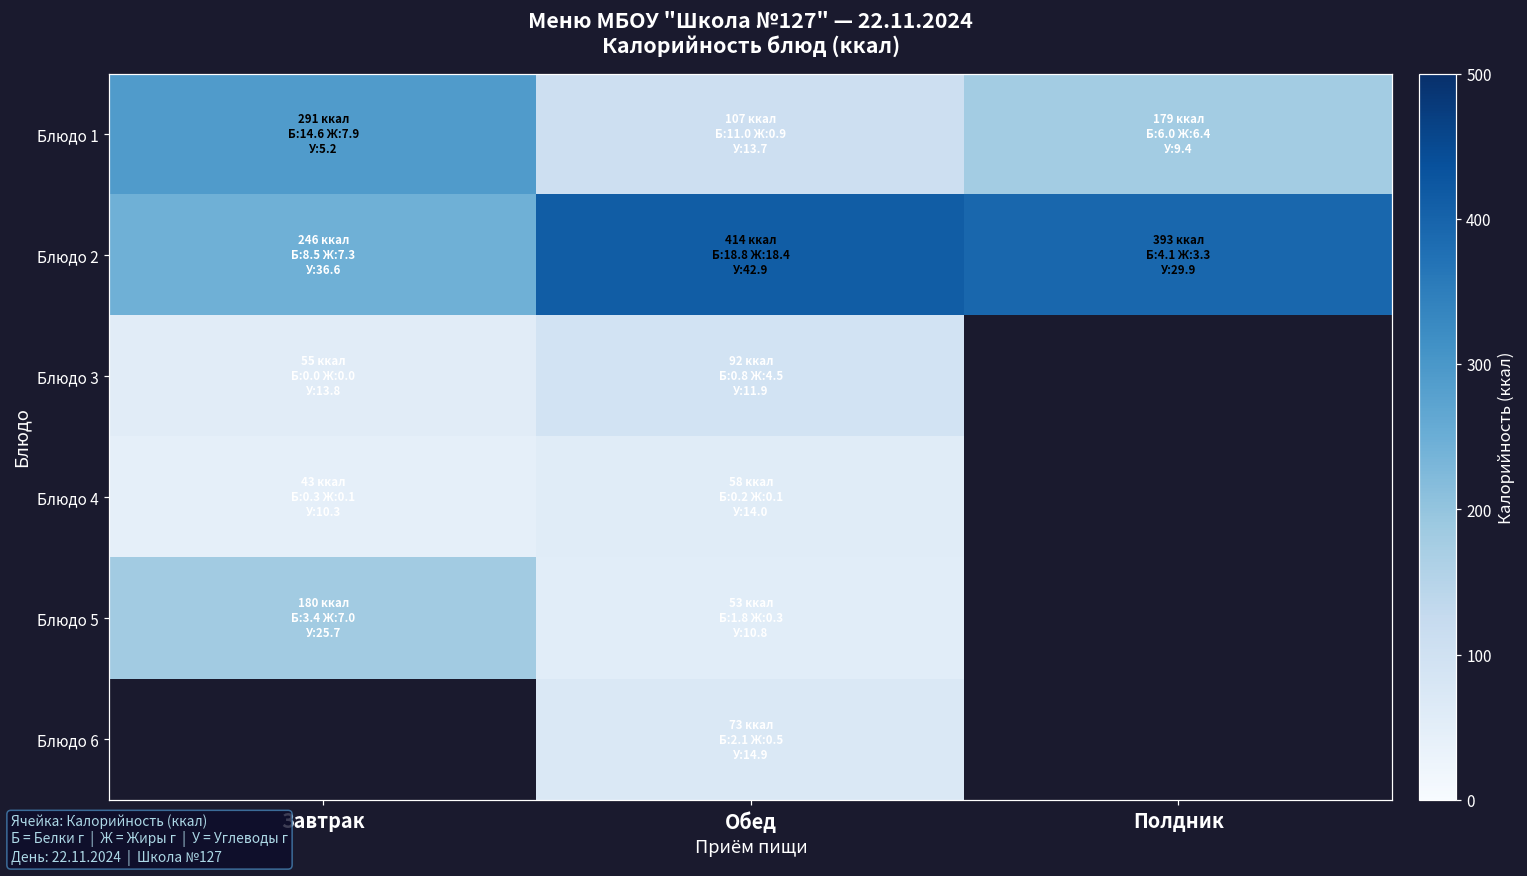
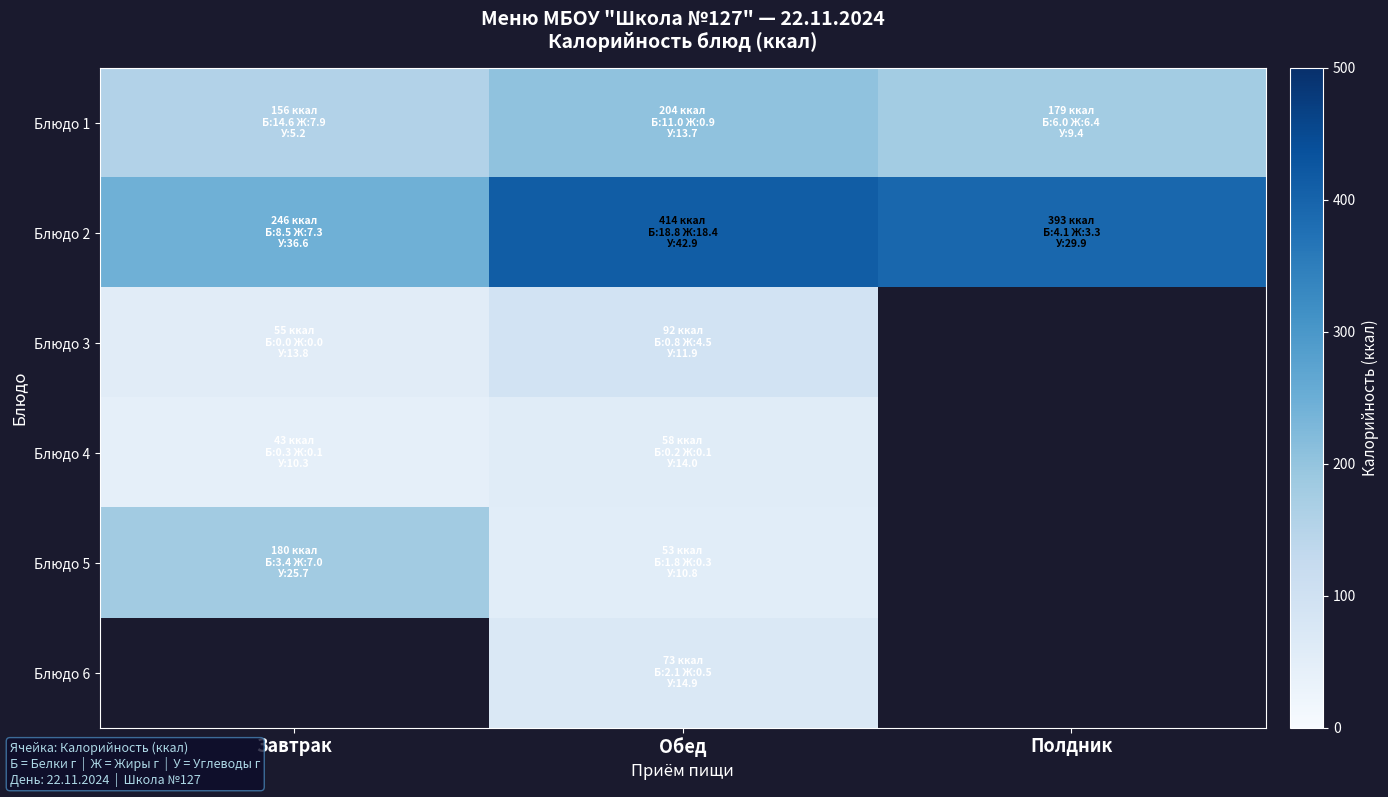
Блюдо 1, Завтрак: 291 -> 156
Блюдо 1, Обед: 107 -> 204
